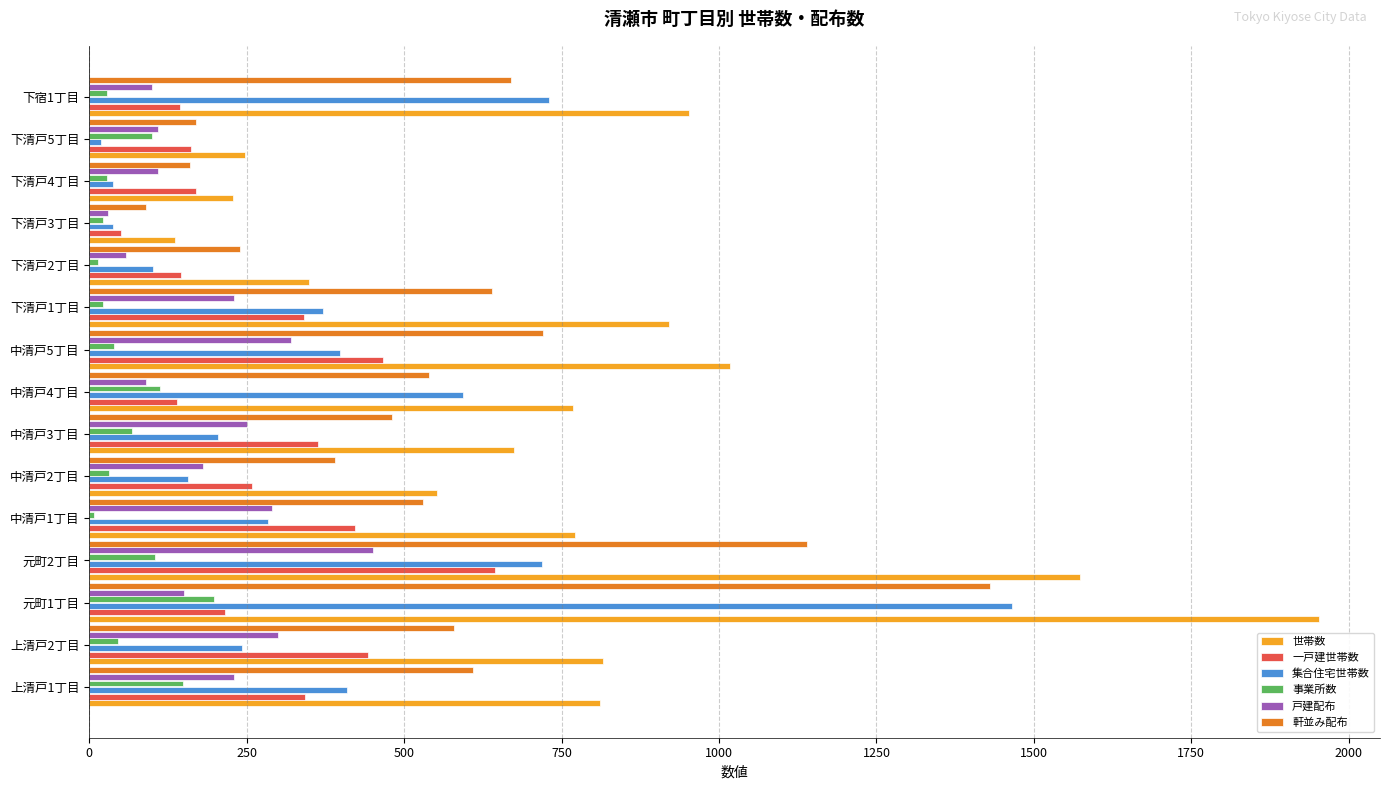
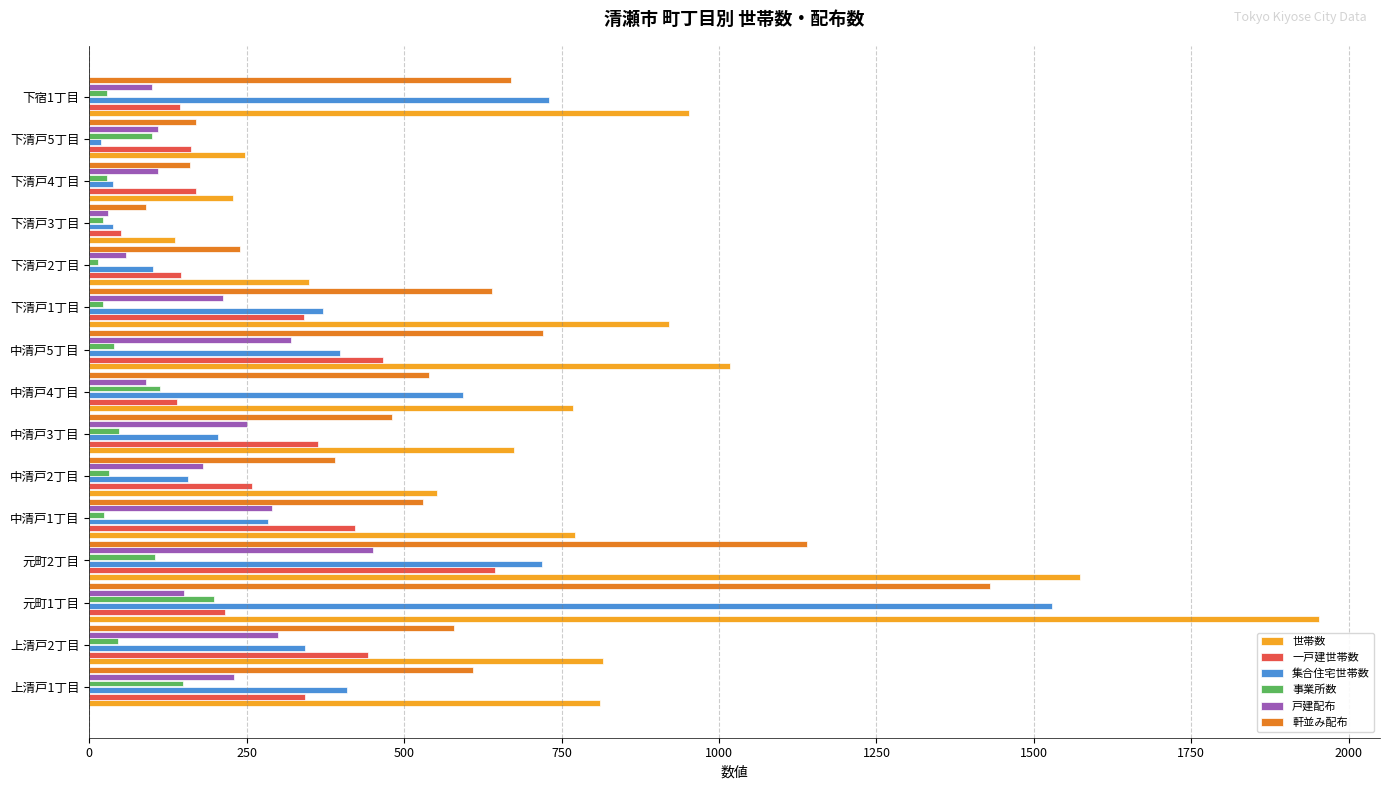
戸建配布, 下清戸1丁目: 230 -> 210
事業所数, 中清戸3丁目: 70 -> 50
事業所数, 中清戸1丁目: 10 -> 20
集合住宅世帯数, 元町1丁目: 1470 -> 1530
集合住宅世帯数, 上清戸2丁目: 240 -> 340
